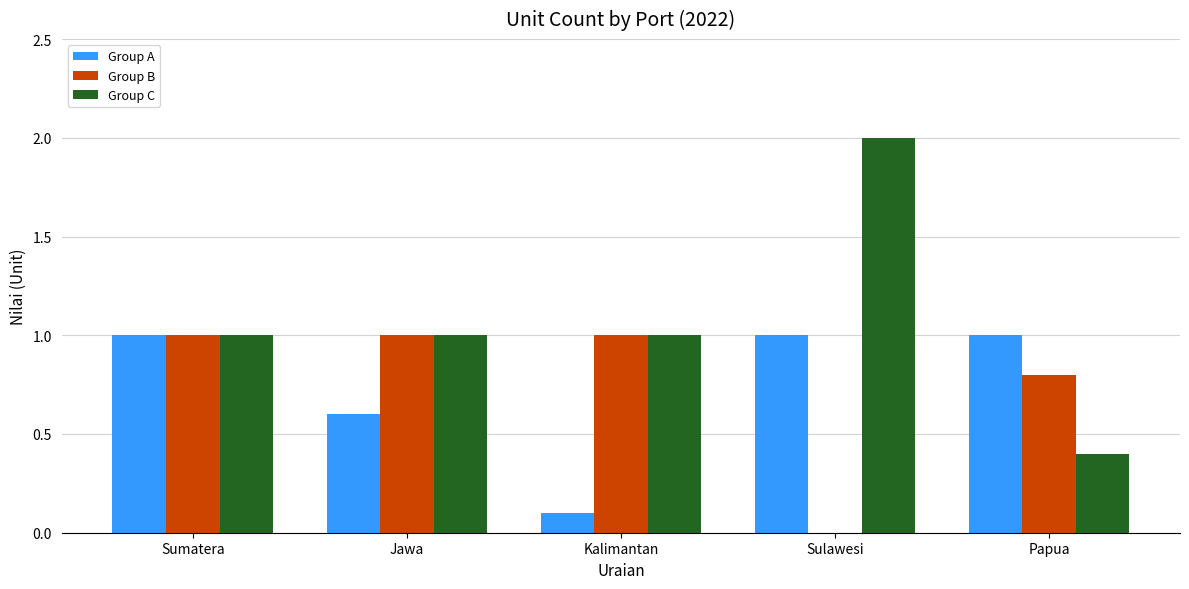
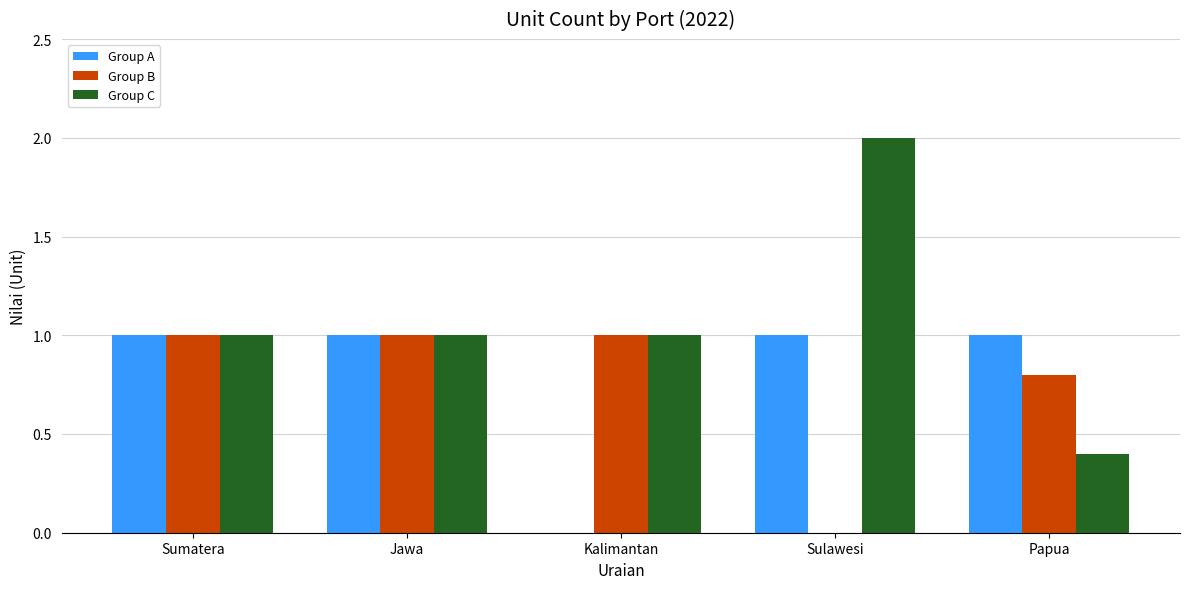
Group A, Jawa: 0.6 -> 1.0
Group A, Kalimantan: 0.1 -> 0.0
